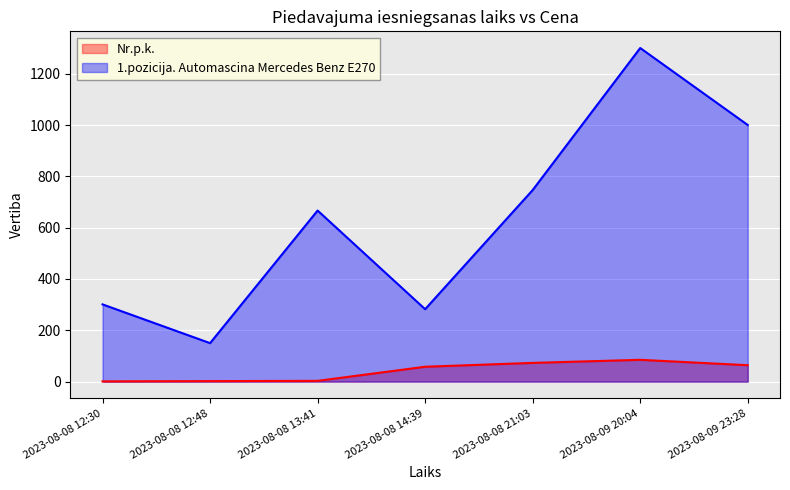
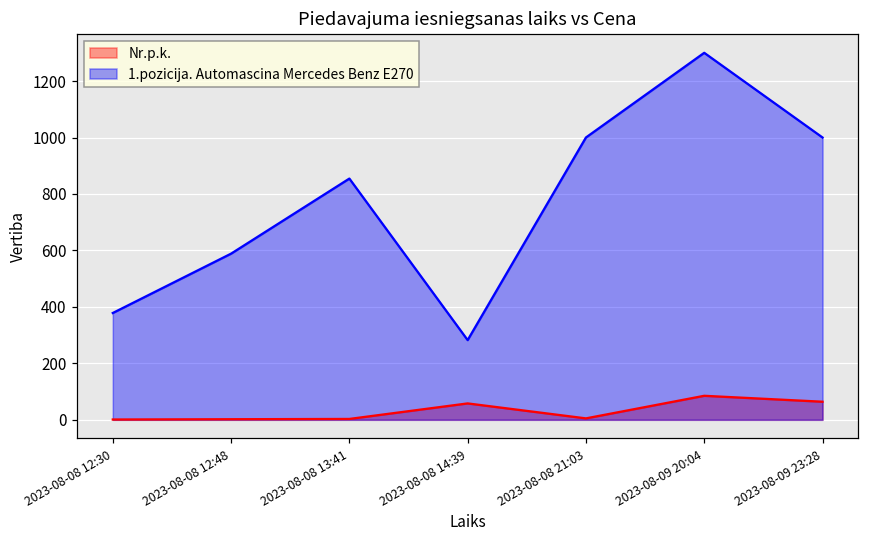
1.pozicija. Automascina Mercedes Benz E270, 2023-08-08 12:30: 300 -> 380
1.pozicija. Automascina Mercedes Benz E270, 2023-08-08 12:48: 150 -> 590
1.pozicija. Automascina Mercedes Benz E270, 2023-08-08 13:41: 670 -> 850
Nr.p.k., 2023-08-08 21:03: 70 -> 10
1.pozicija. Automascina Mercedes Benz E270, 2023-08-08 21:03: 750 -> 1000
